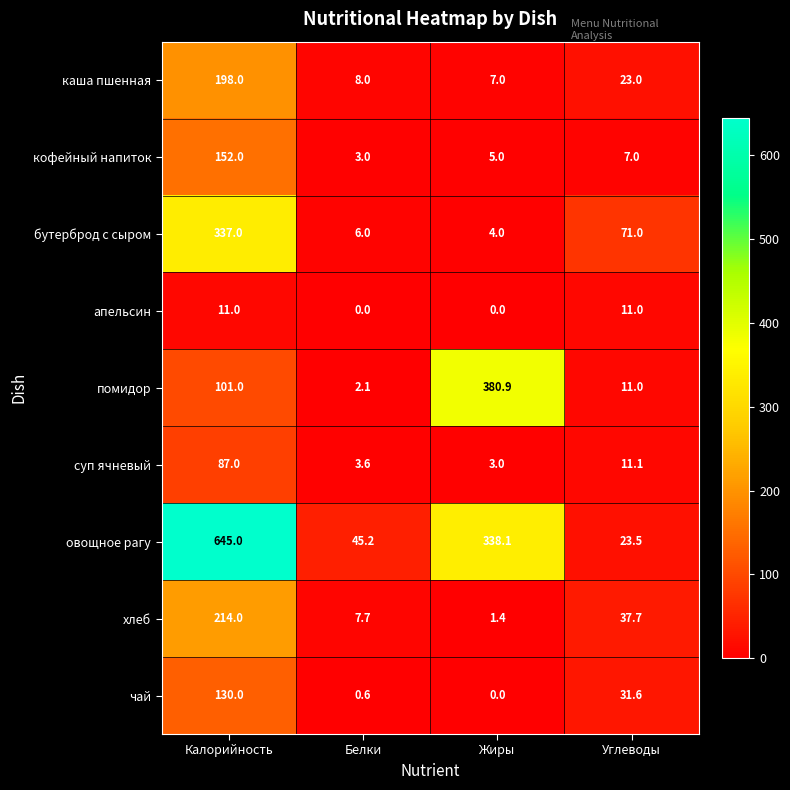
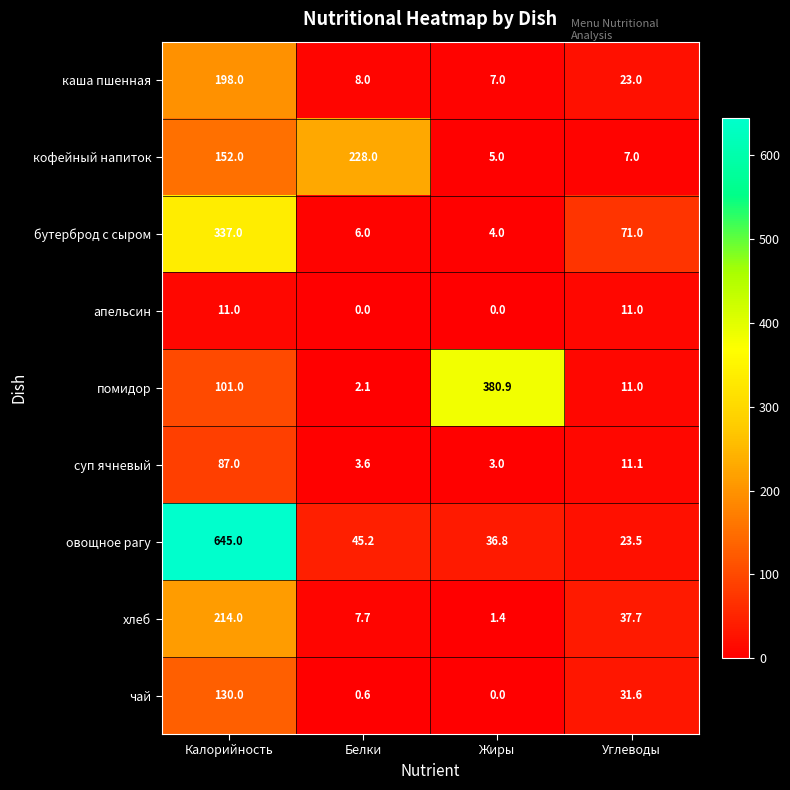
кофейный напиток, Белки: 3.0 -> 228.0
овощное рагу, Жиры: 338.1 -> 36.8
